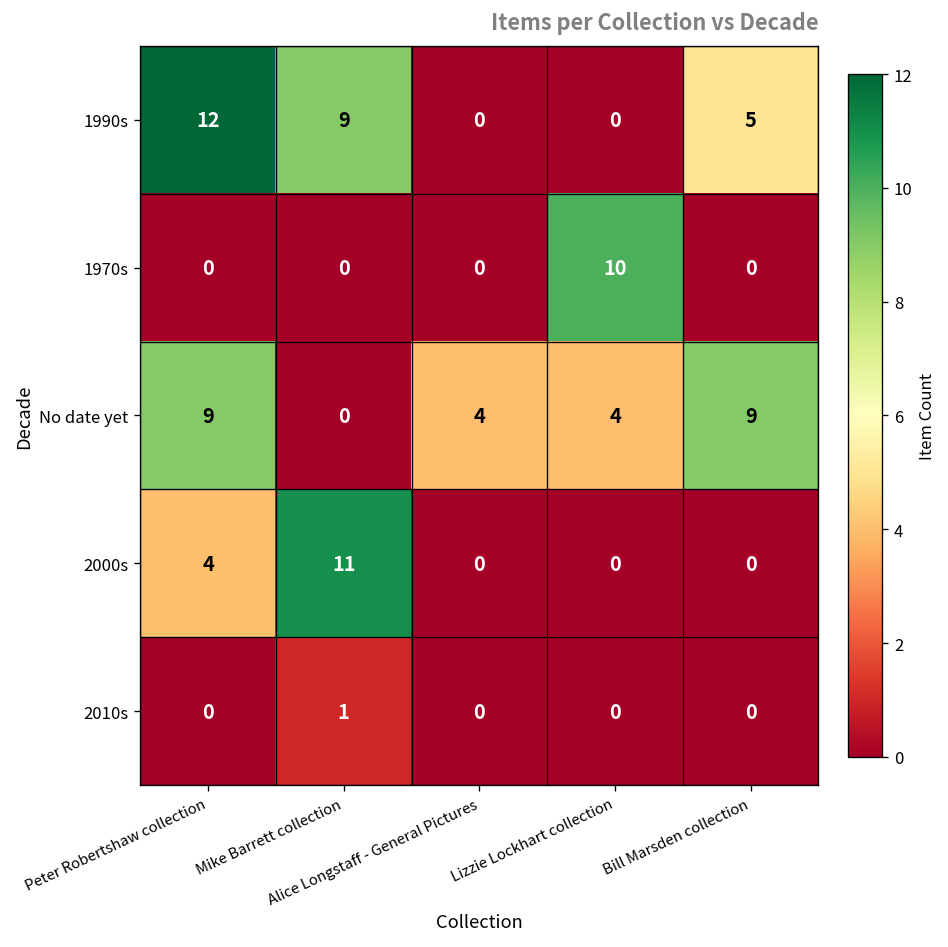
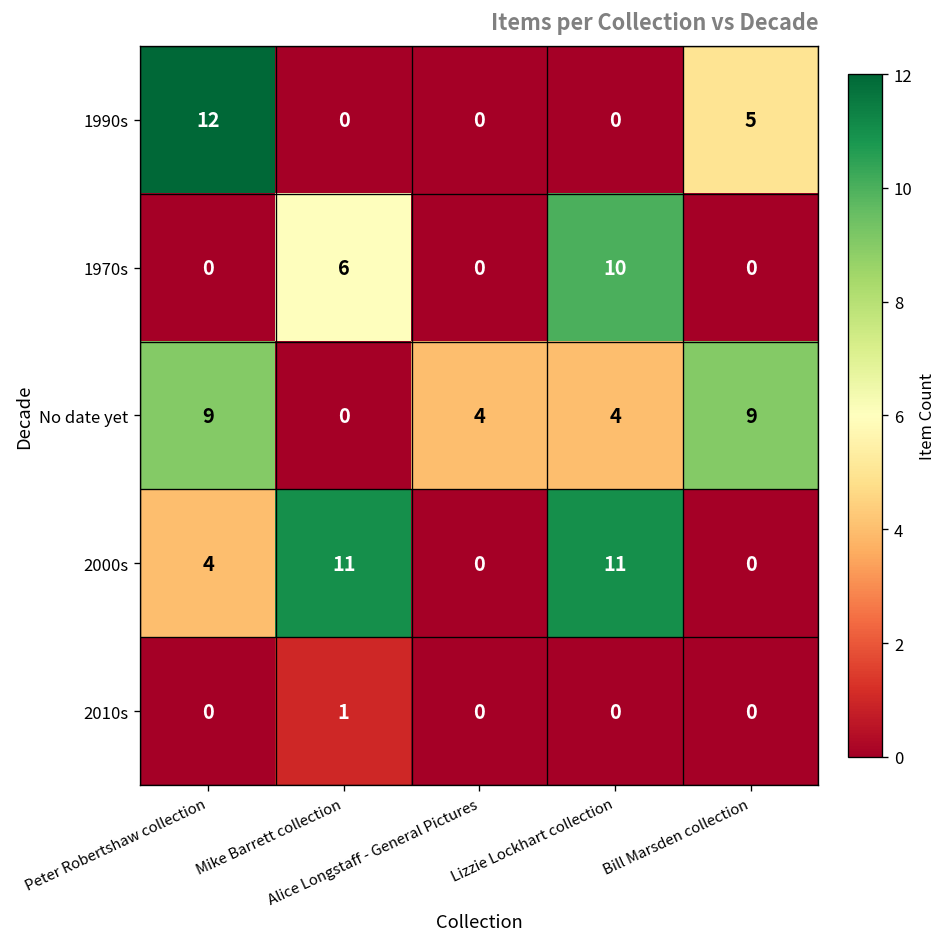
1990s, Mike Barrett collection: 9 -> 0
1970s, Mike Barrett collection: 0 -> 6
2000s, Lizzie Lockhart collection: 0 -> 11
